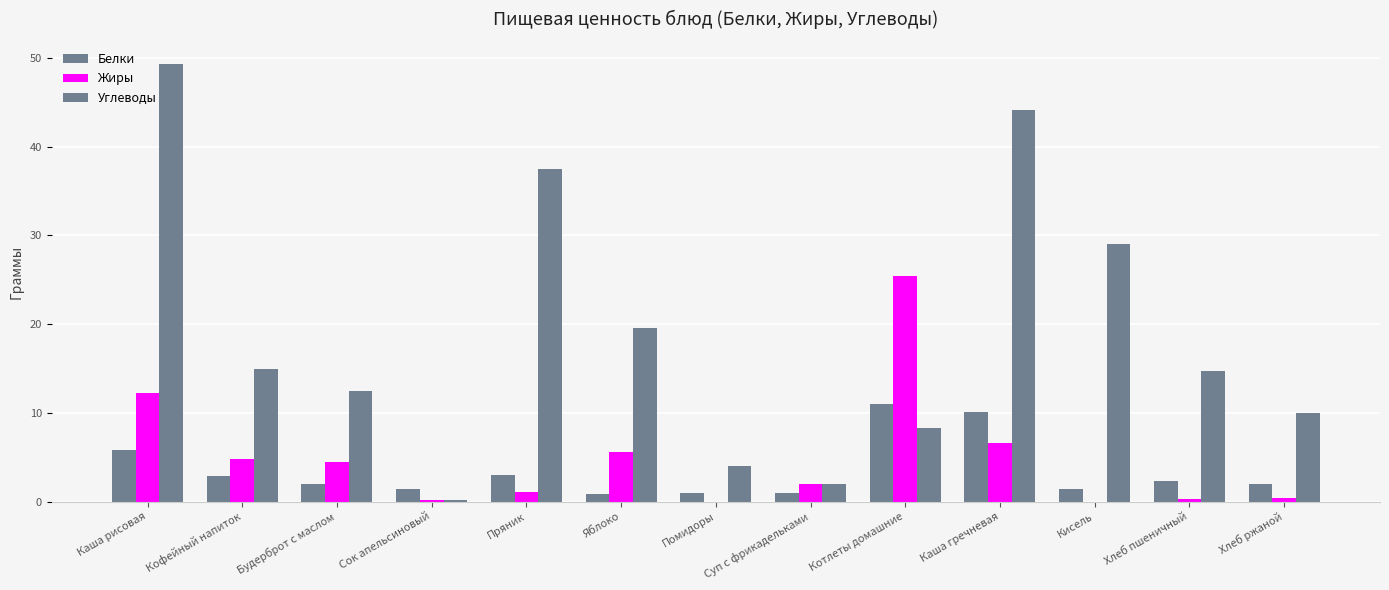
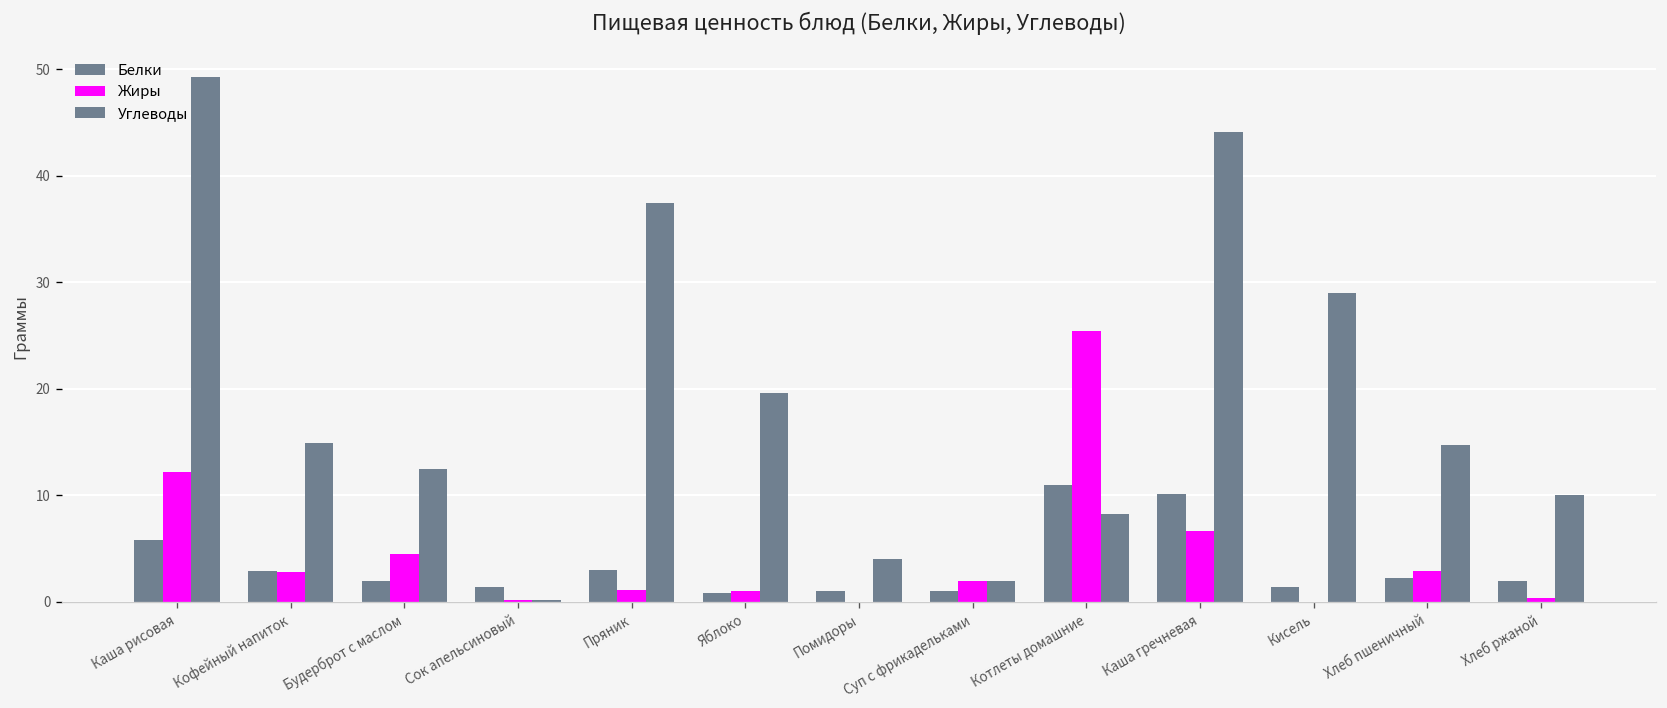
Жиры, Кофейный напиток: 5 -> 3
Жиры, Яблоко: 6 -> 1
Жиры, Хлеб пшеничный: 0 -> 3
